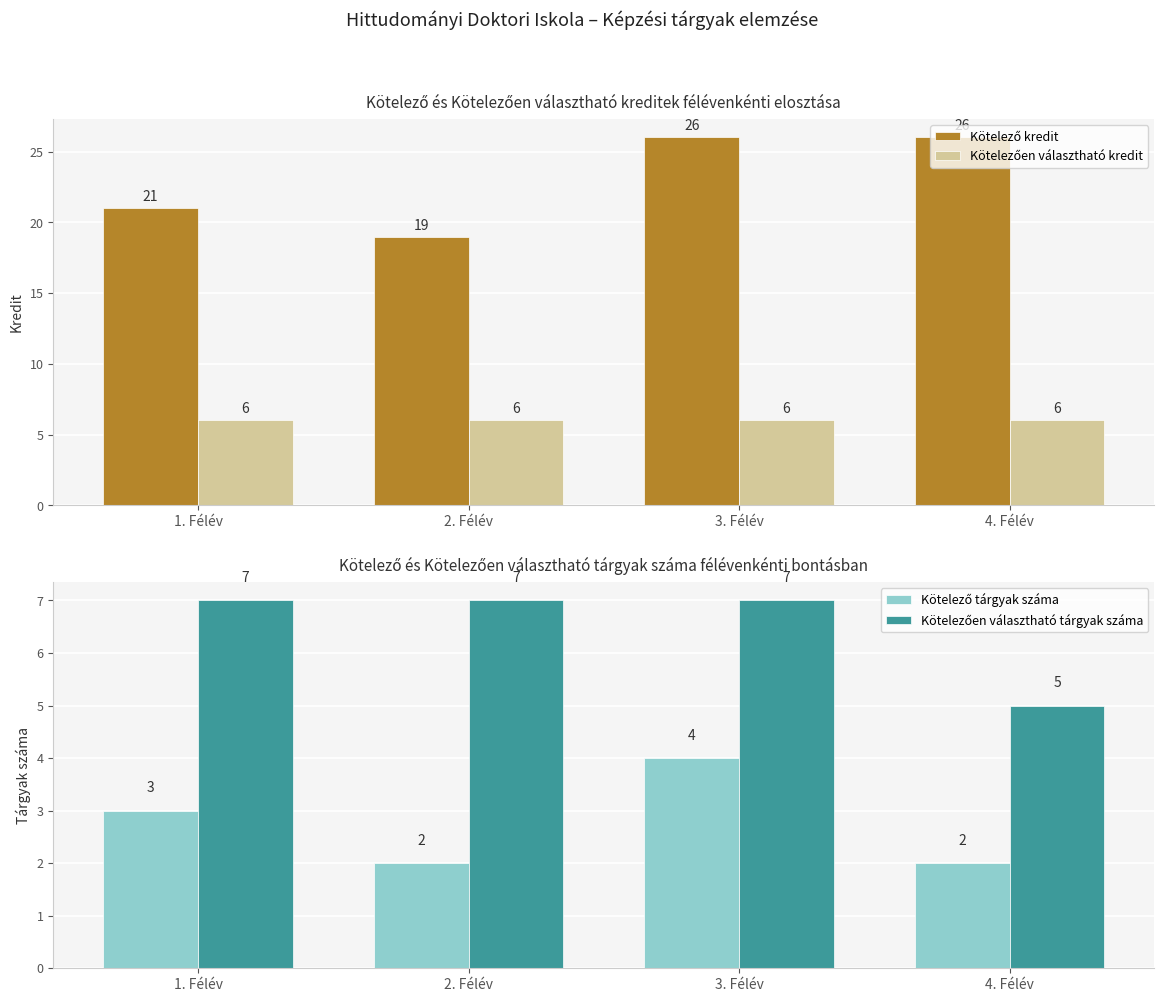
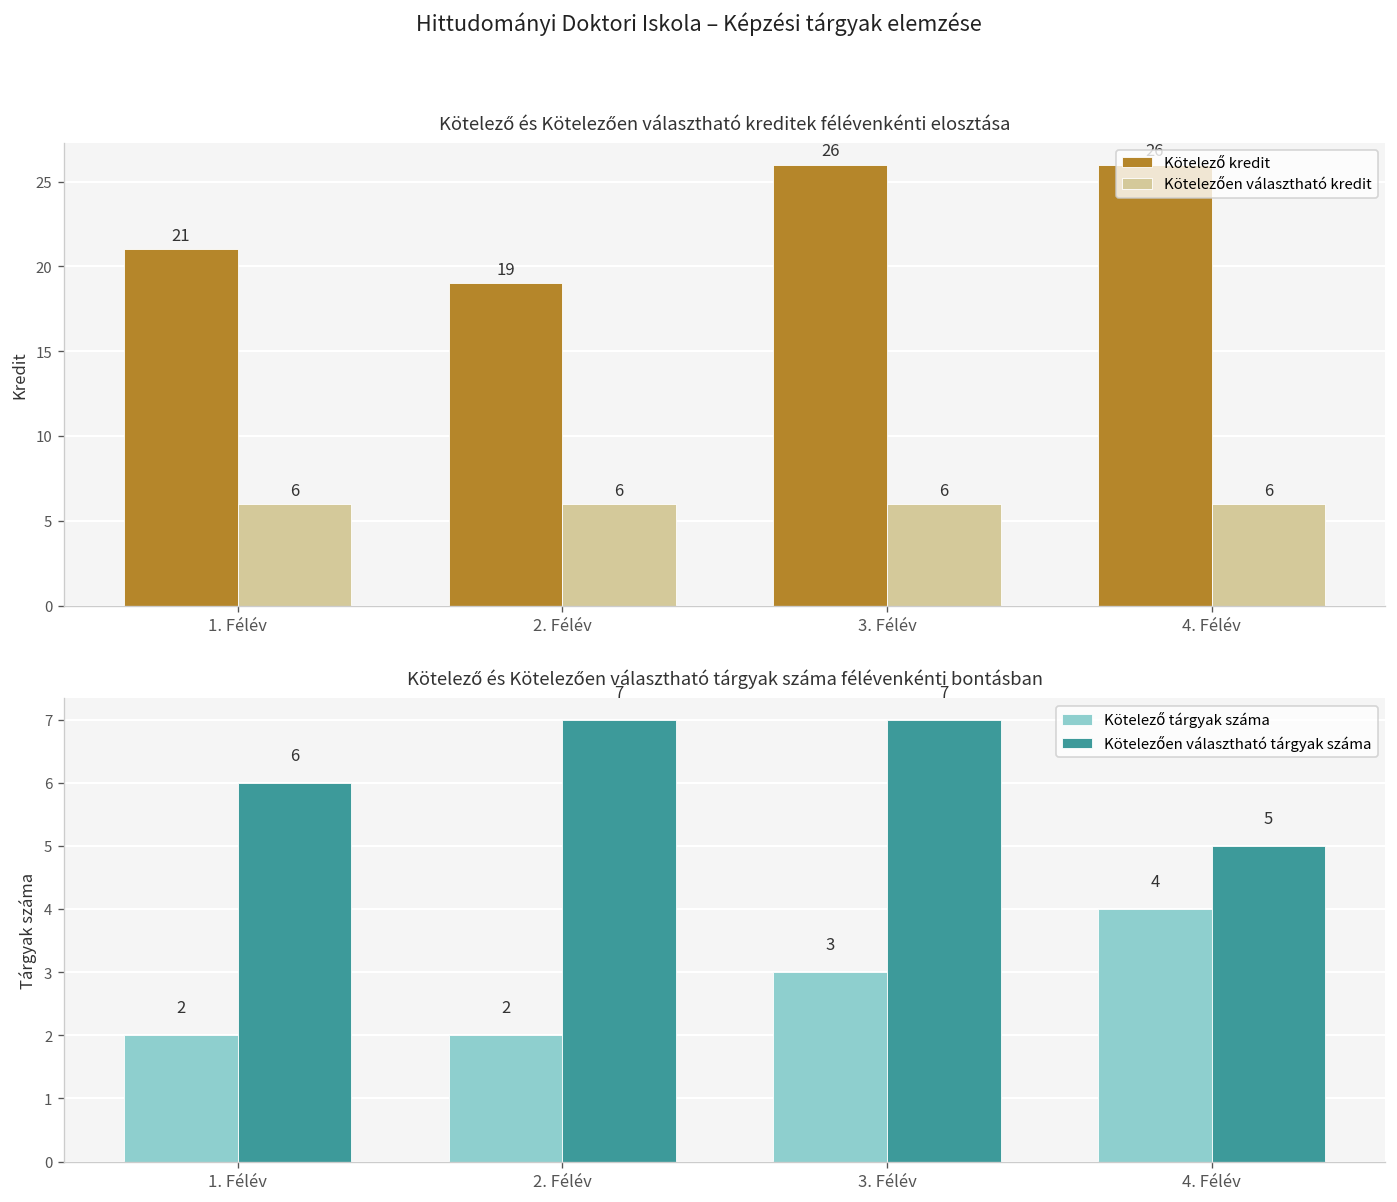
Kötelező és Kötelezően választható tárgyak száma félévenkénti bontásban, Kötelező tárgyak száma, 1. Félév: 3 -> 2
Kötelező és Kötelezően választható tárgyak száma félévenkénti bontásban, Kötelezően választható tárgyak száma, 1. Félév: 7 -> 6
Kötelező és Kötelezően választható tárgyak száma félévenkénti bontásban, Kötelező tárgyak száma, 3. Félév: 4 -> 3
Kötelező és Kötelezően választható tárgyak száma félévenkénti bontásban, Kötelező tárgyak száma, 4. Félév: 2 -> 4
